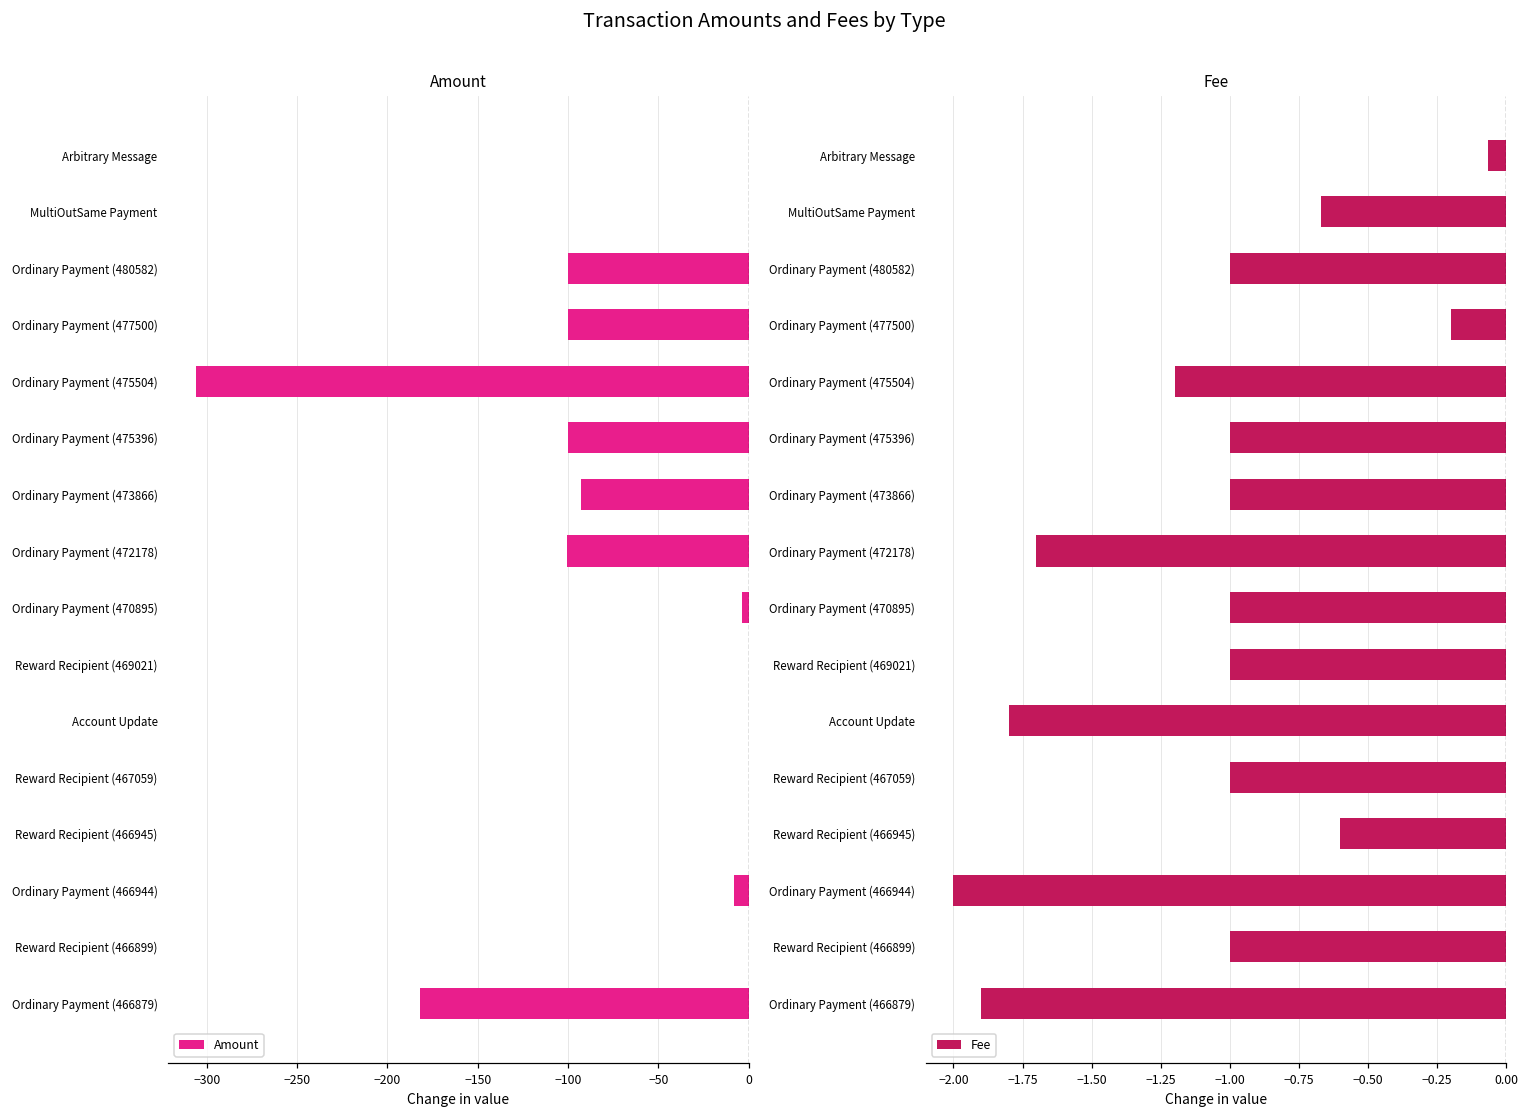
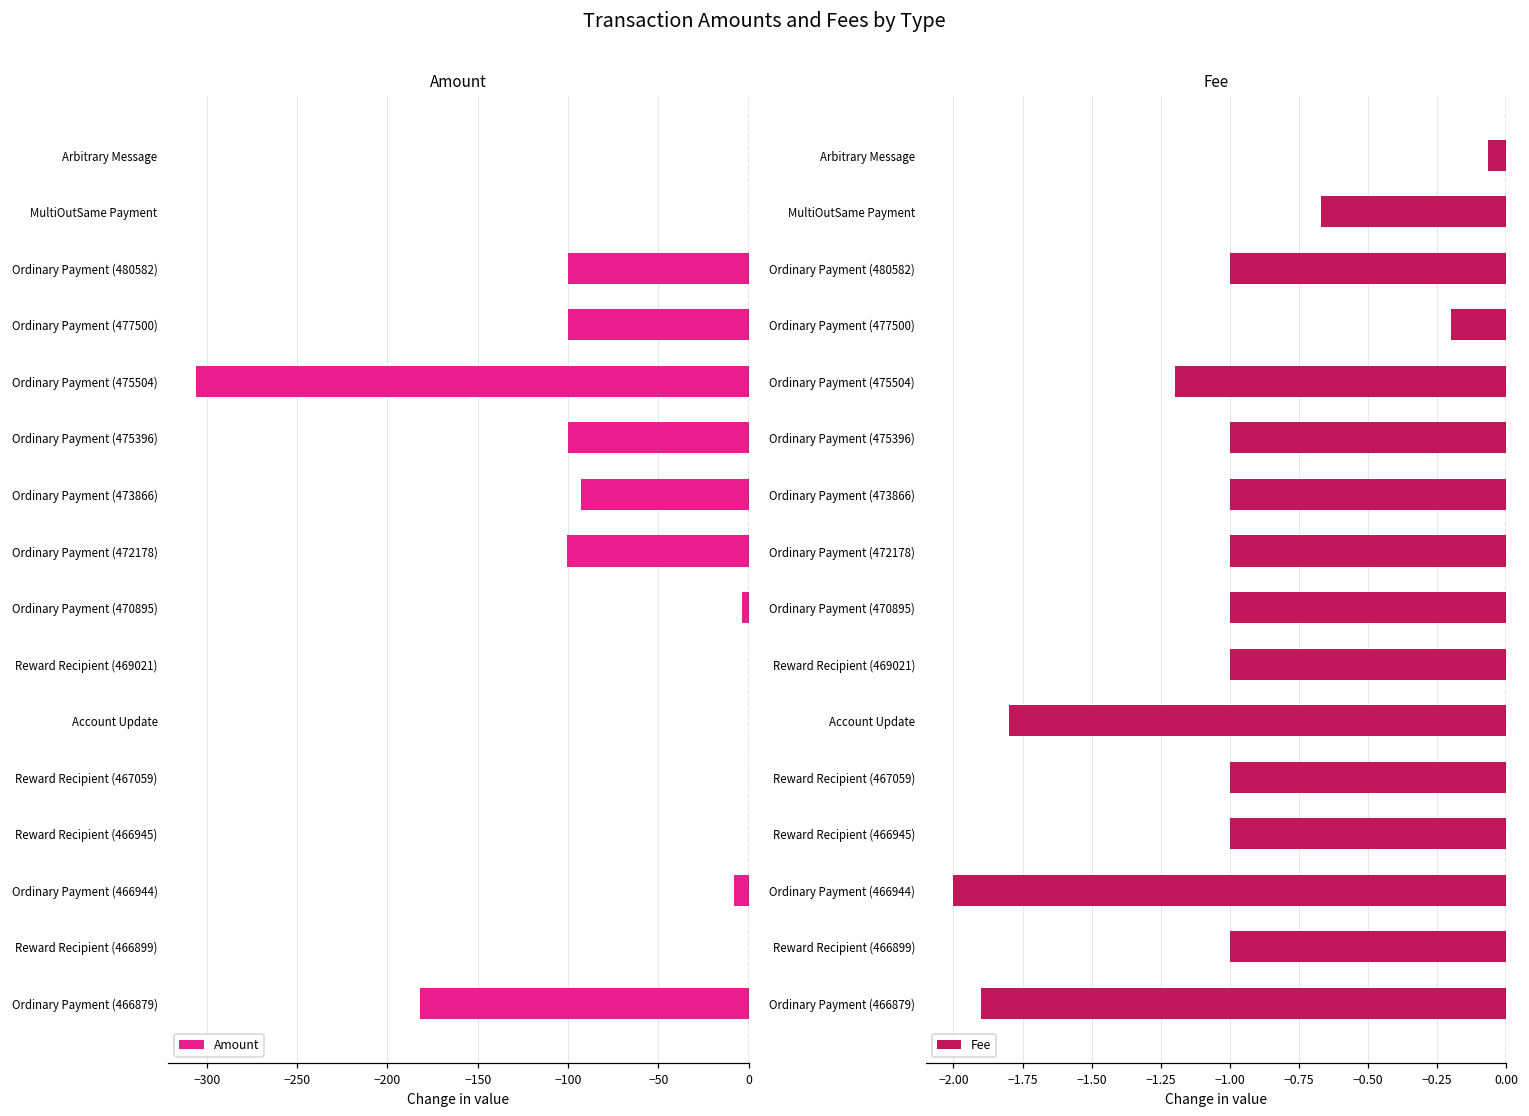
Fee, Ordinary Payment (472178): -1.70 -> -1.00
Fee, Reward Recipient (466945): -0.60 -> -1.00
